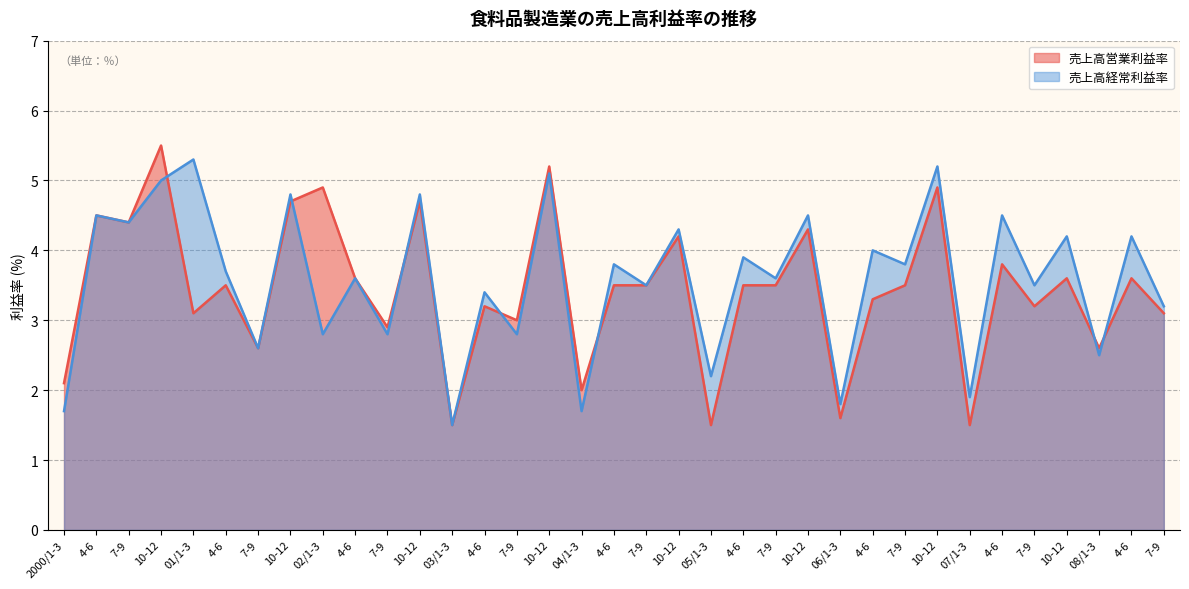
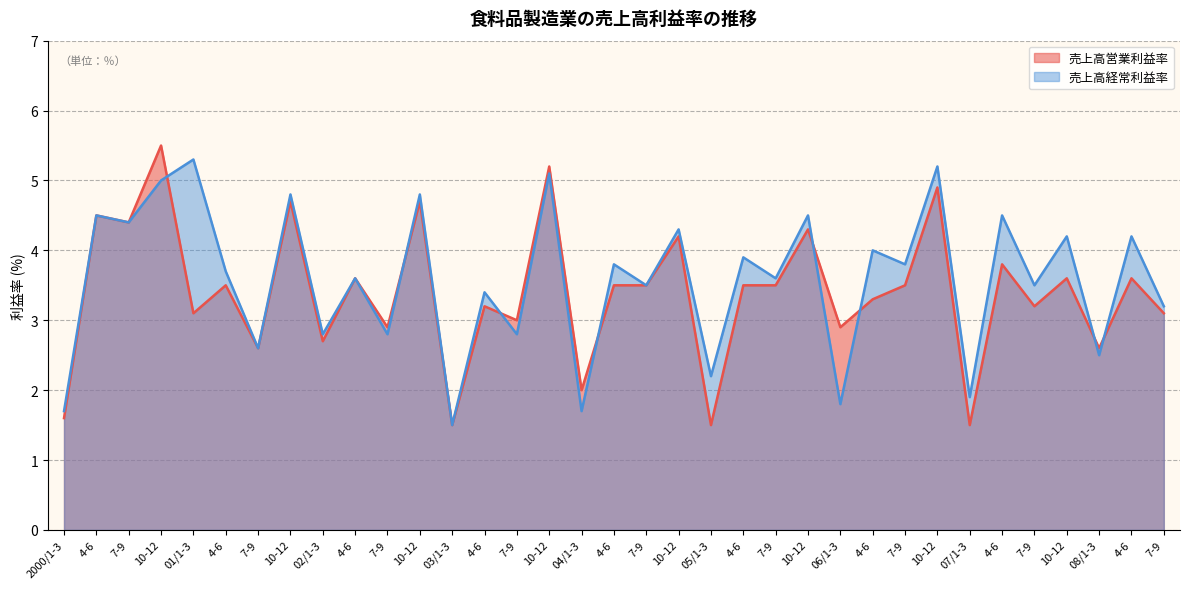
売上高営業利益率, 2000/1-3: 2.1 -> 1.6
売上高営業利益率, 02/1-3: 4.9 -> 2.7
売上高営業利益率, 06/1-3: 1.6 -> 2.9
